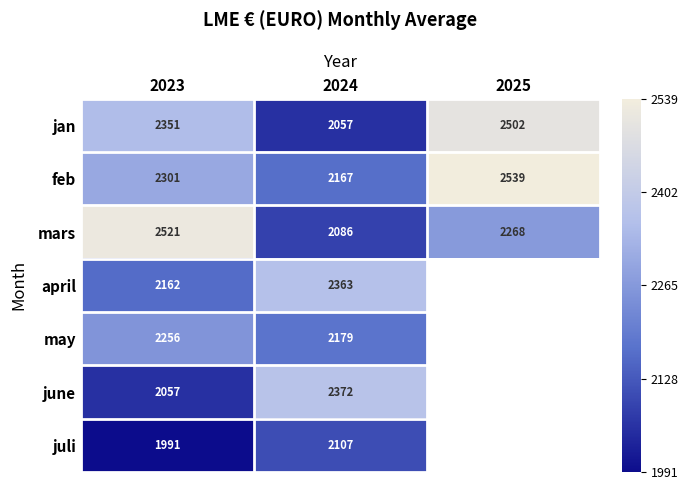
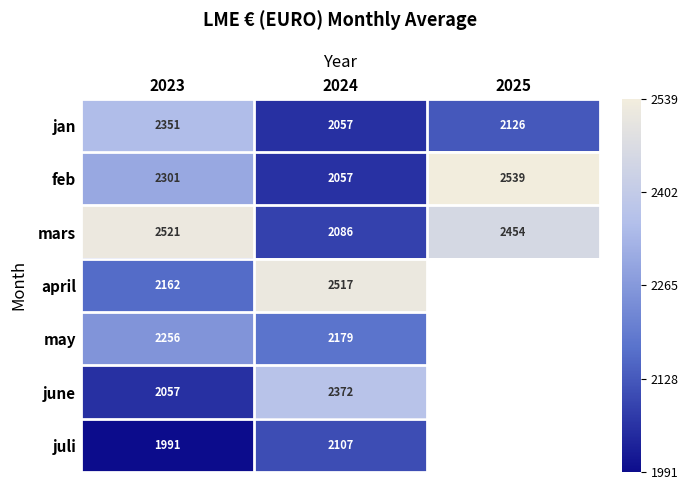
jan, 2025: 2502 -> 2126
feb, 2024: 2167 -> 2057
mars, 2025: 2268 -> 2454
april, 2024: 2363 -> 2517
